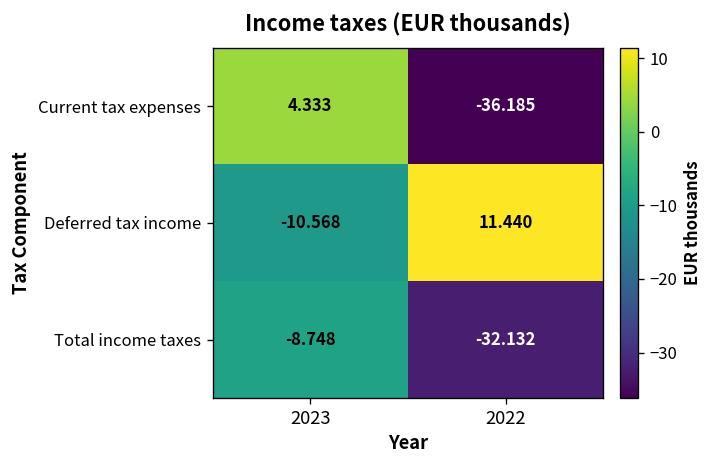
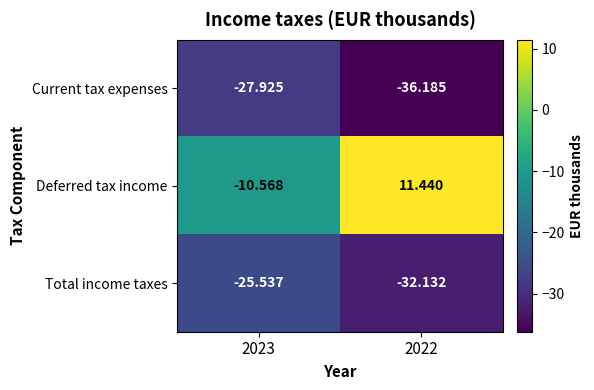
Current tax expenses, 2023: 4.333 -> -27.925
Total income taxes, 2023: -8.748 -> -25.537
